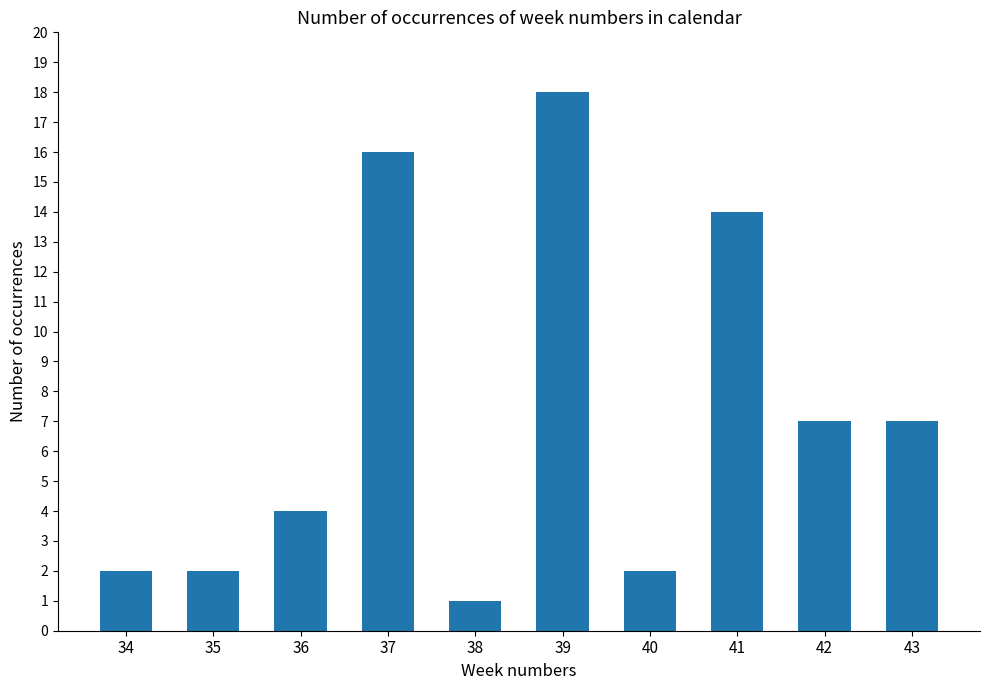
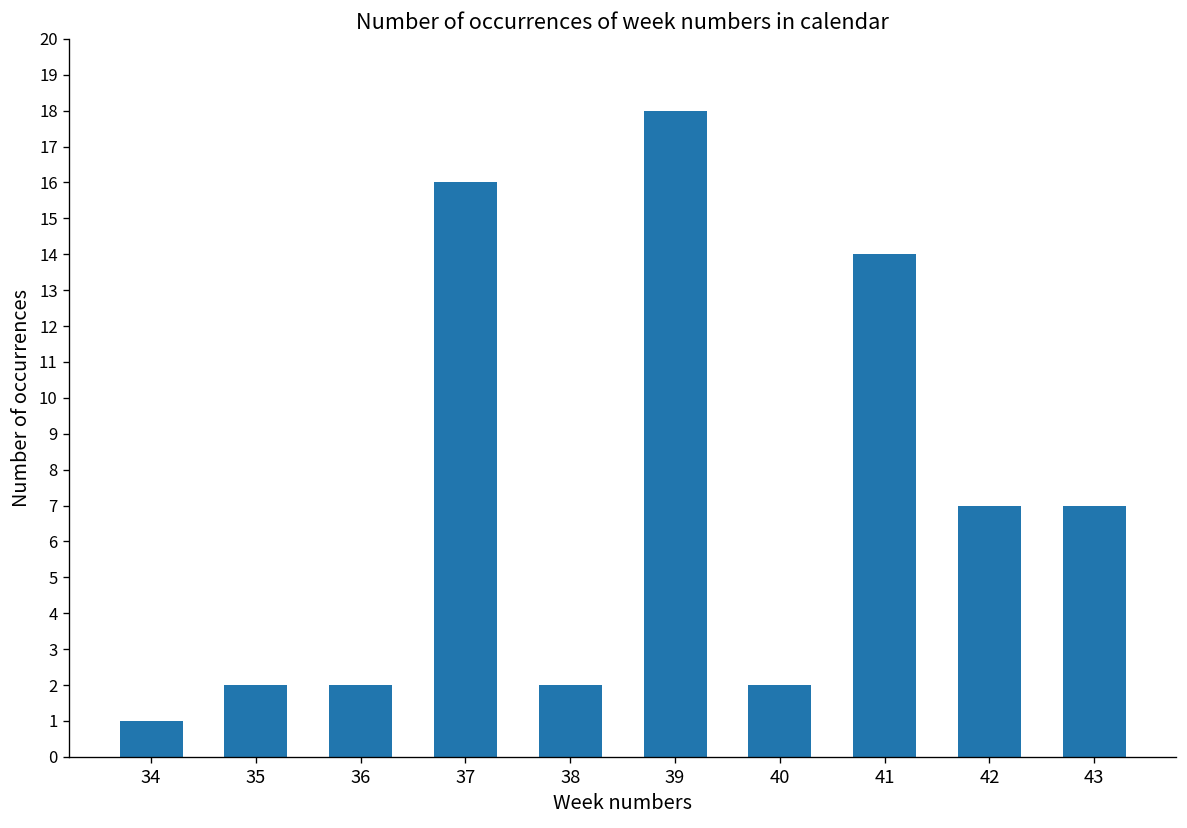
34: 2 -> 1
36: 4 -> 2
38: 1 -> 2
